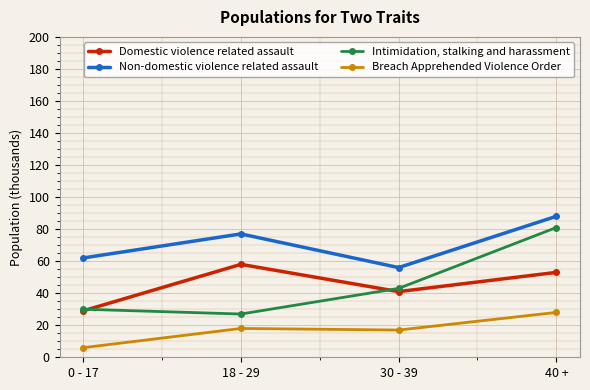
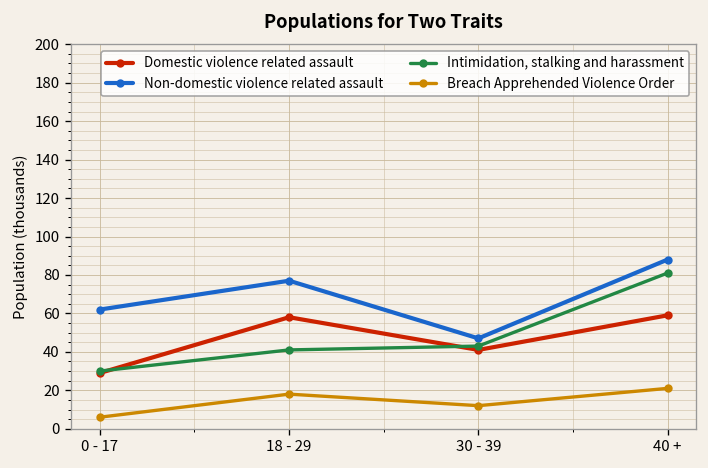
Intimidation, stalking and harassment, 18 - 29: 27 -> 41
Non-domestic violence related assault, 30 - 39: 56 -> 47
Breach Apprehended Violence Order, 30 - 39: 17 -> 12
Domestic violence related assault, 40 +: 53 -> 59
Breach Apprehended Violence Order, 40 +: 28 -> 21
